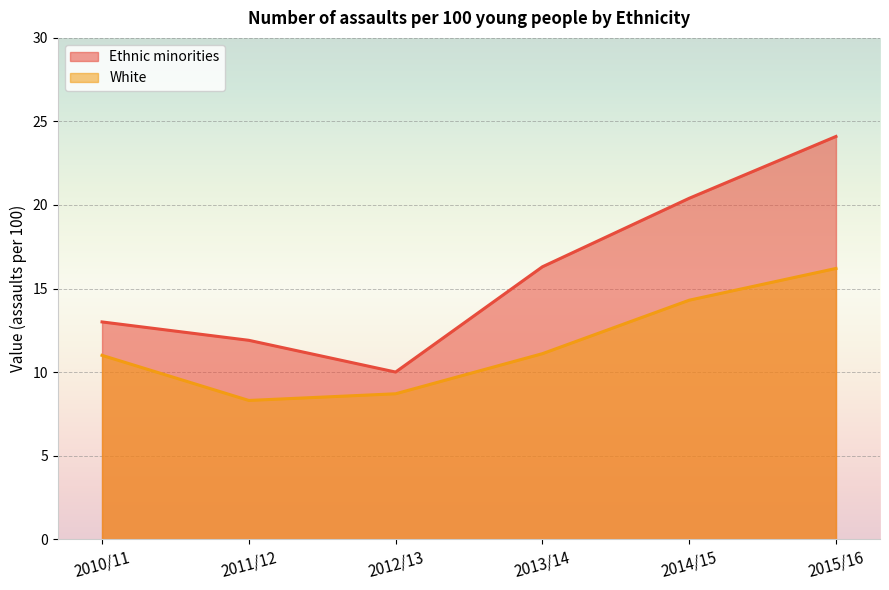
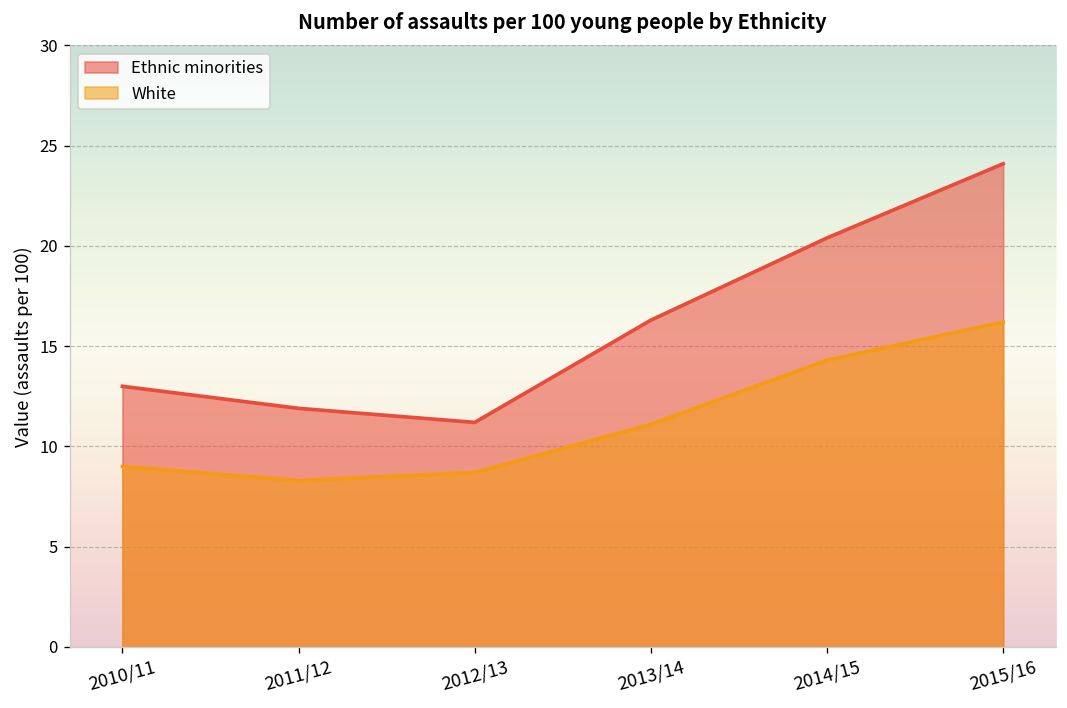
White, 2010/11: 11 -> 9
Ethnic minorities, 2012/13: 10.0 -> 11.2
